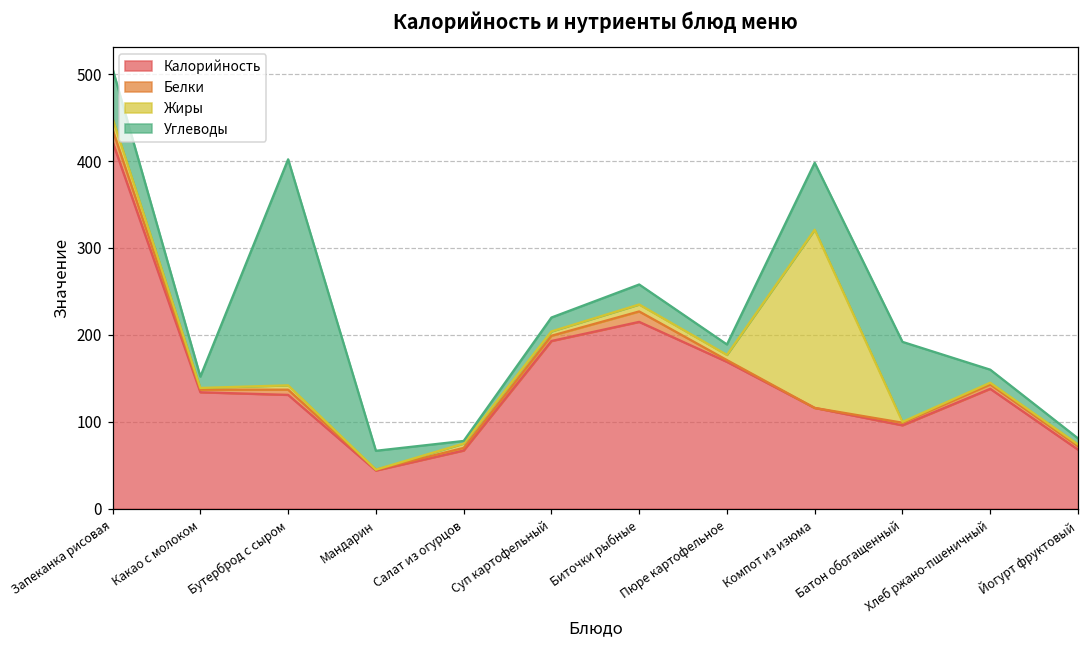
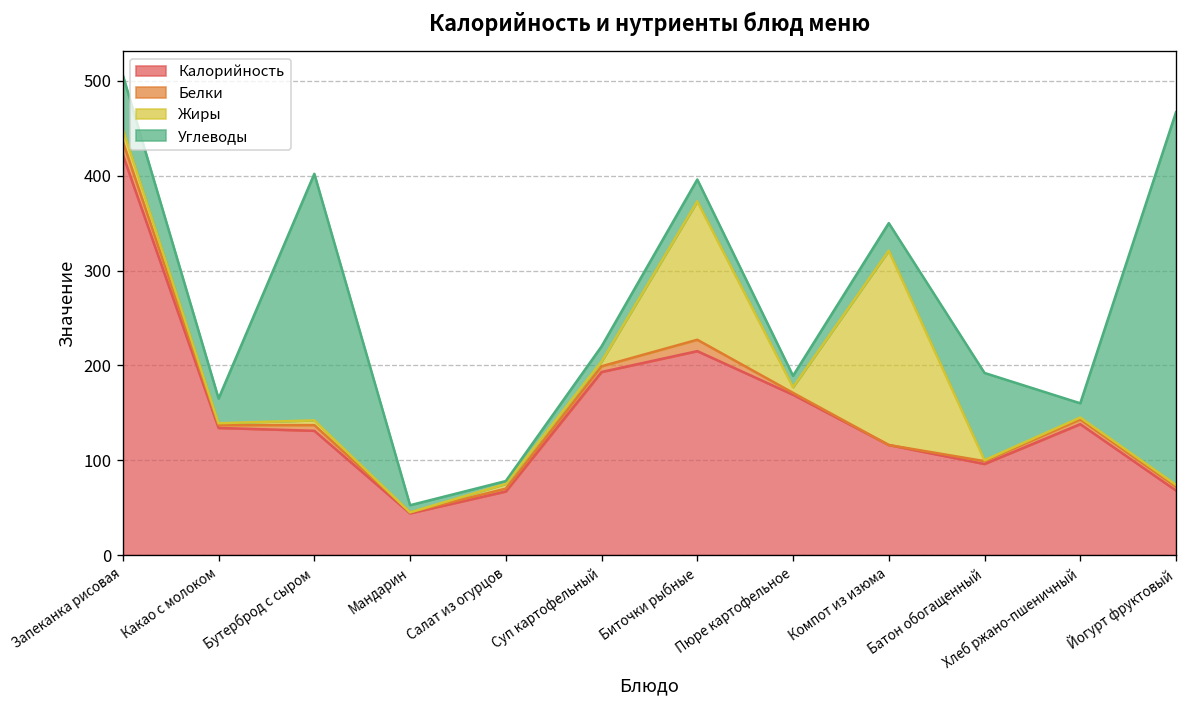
Углеводы, Какао с молоком: 10 -> 30
Углеводы, Мандарин: 20 -> 10
Жиры, Биточки рыбные: 10 -> 150
Углеводы, Компот из изюма: 80 -> 30
Углеводы, Йогурт фруктовый: 10 -> 390
